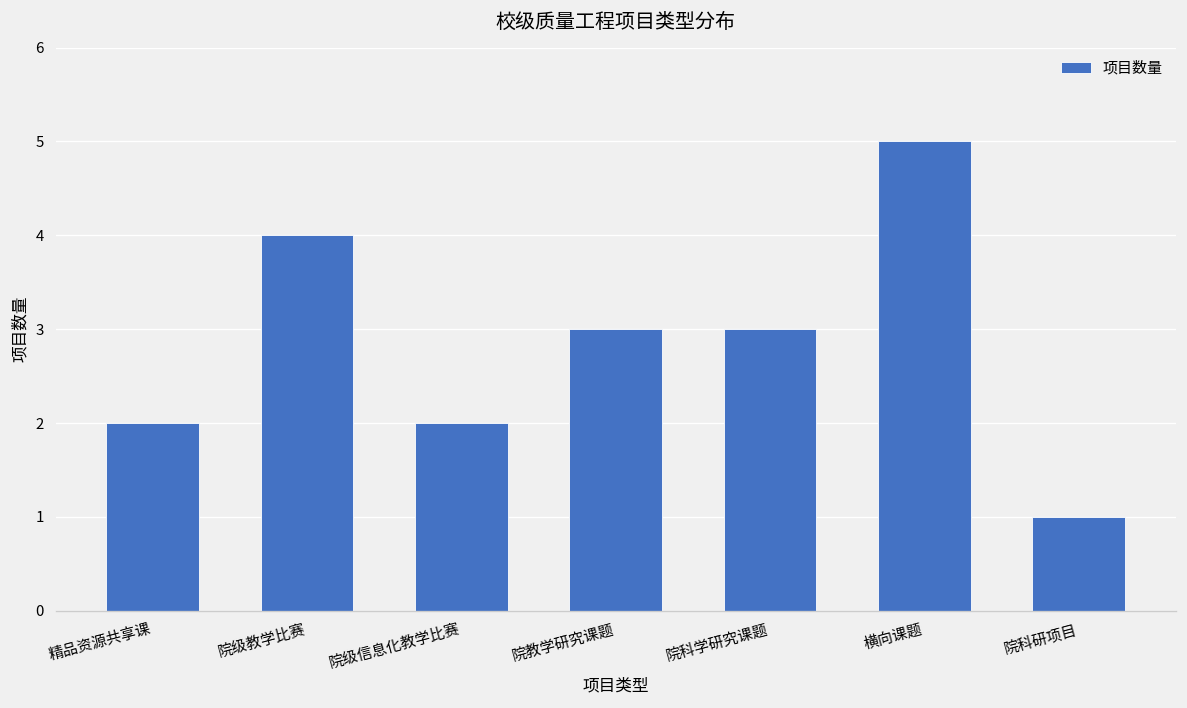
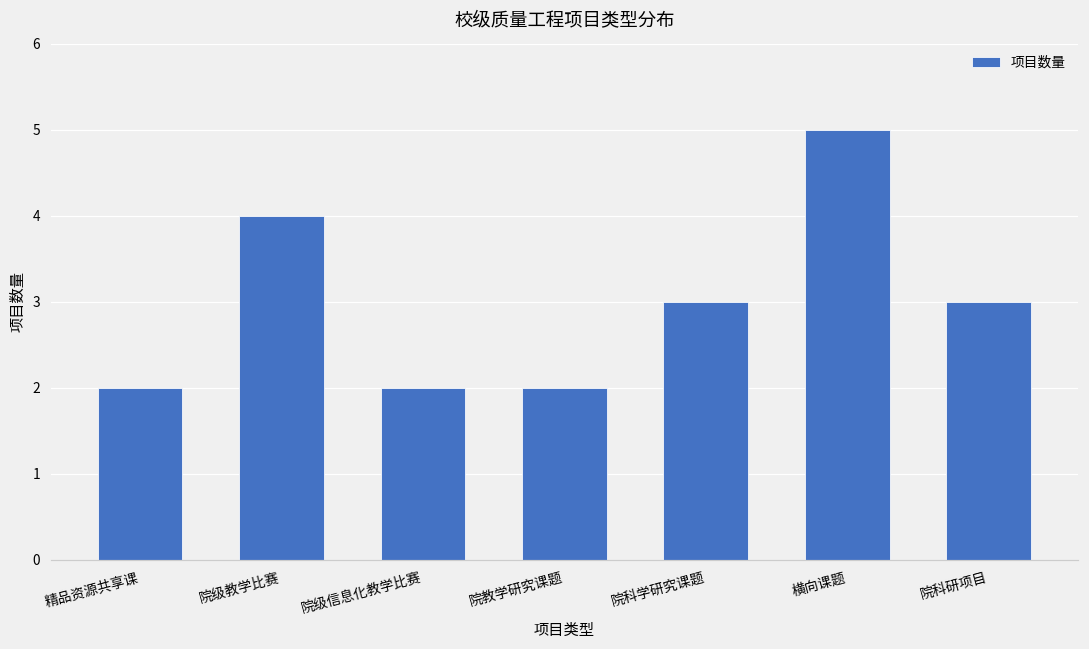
院教学研究课题: 3 -> 2
院科研项目: 1 -> 3
